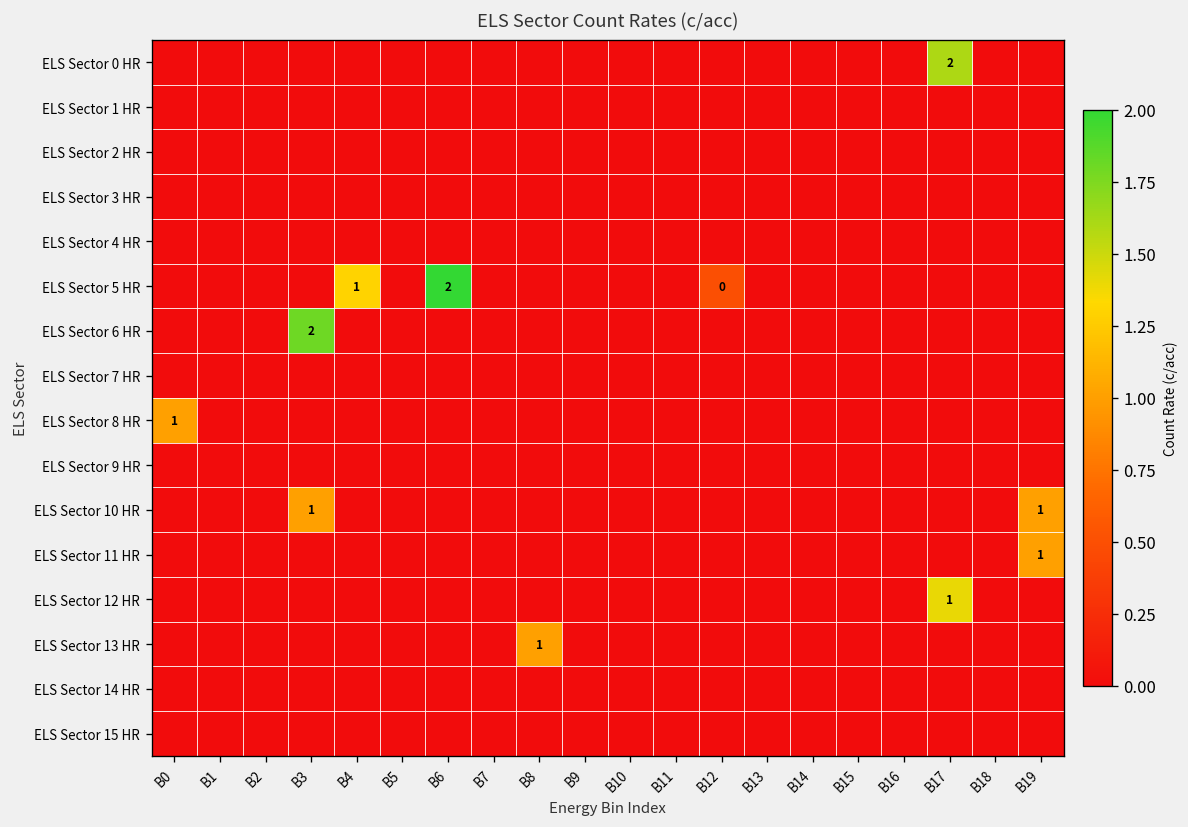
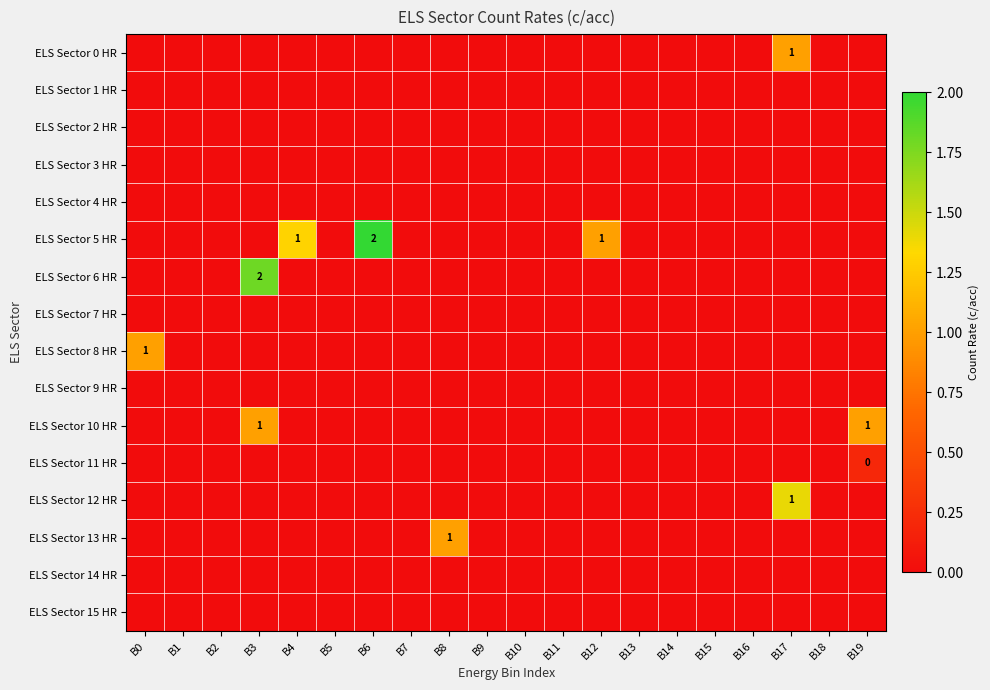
ELS Sector 0 HR, B17: 2 -> 1
ELS Sector 5 HR, B12: 0 -> 1
ELS Sector 11 HR, B19: 1 -> 0
